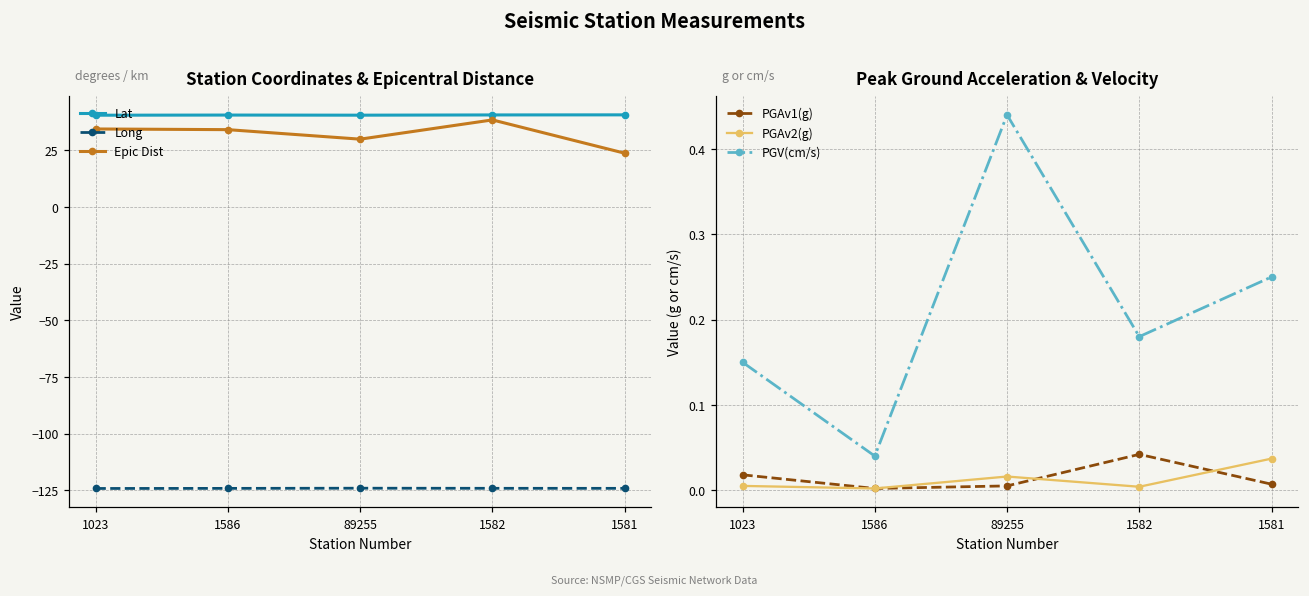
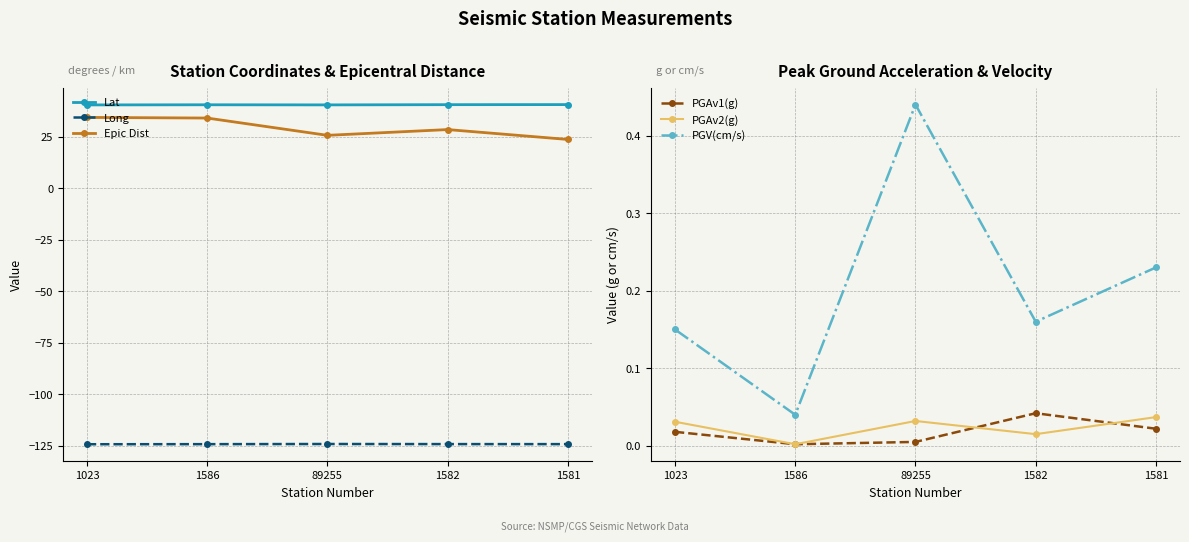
Station Coordinates & Epicentral Distance, Epic Dist, 89255: 30 -> 26
Station Coordinates & Epicentral Distance, Epic Dist, 1582: 39 -> 29
Peak Ground Acceleration & Velocity, PGAv2(g), 1023: 0.01 -> 0.03
Peak Ground Acceleration & Velocity, PGAv2(g), 89255: 0.02 -> 0.03
Peak Ground Acceleration & Velocity, PGAv2(g), 1582: 0.00 -> 0.02
Peak Ground Acceleration & Velocity, PGV(cm/s), 1582: 0.18 -> 0.16
Peak Ground Acceleration & Velocity, PGAv1(g), 1581: 0.01 -> 0.02
Peak Ground Acceleration & Velocity, PGV(cm/s), 1581: 0.25 -> 0.23
